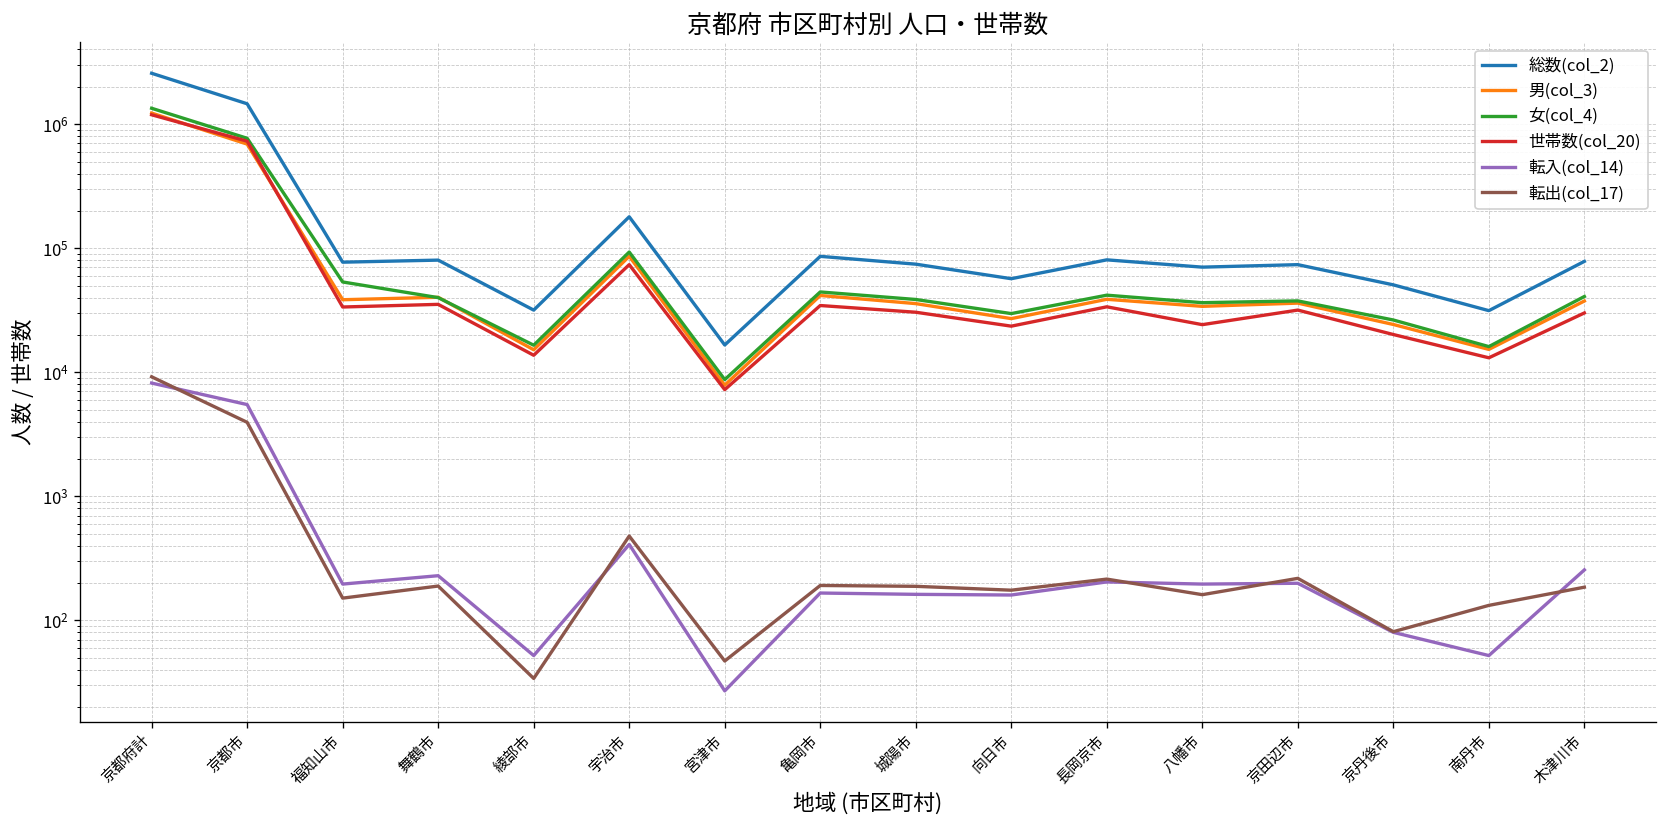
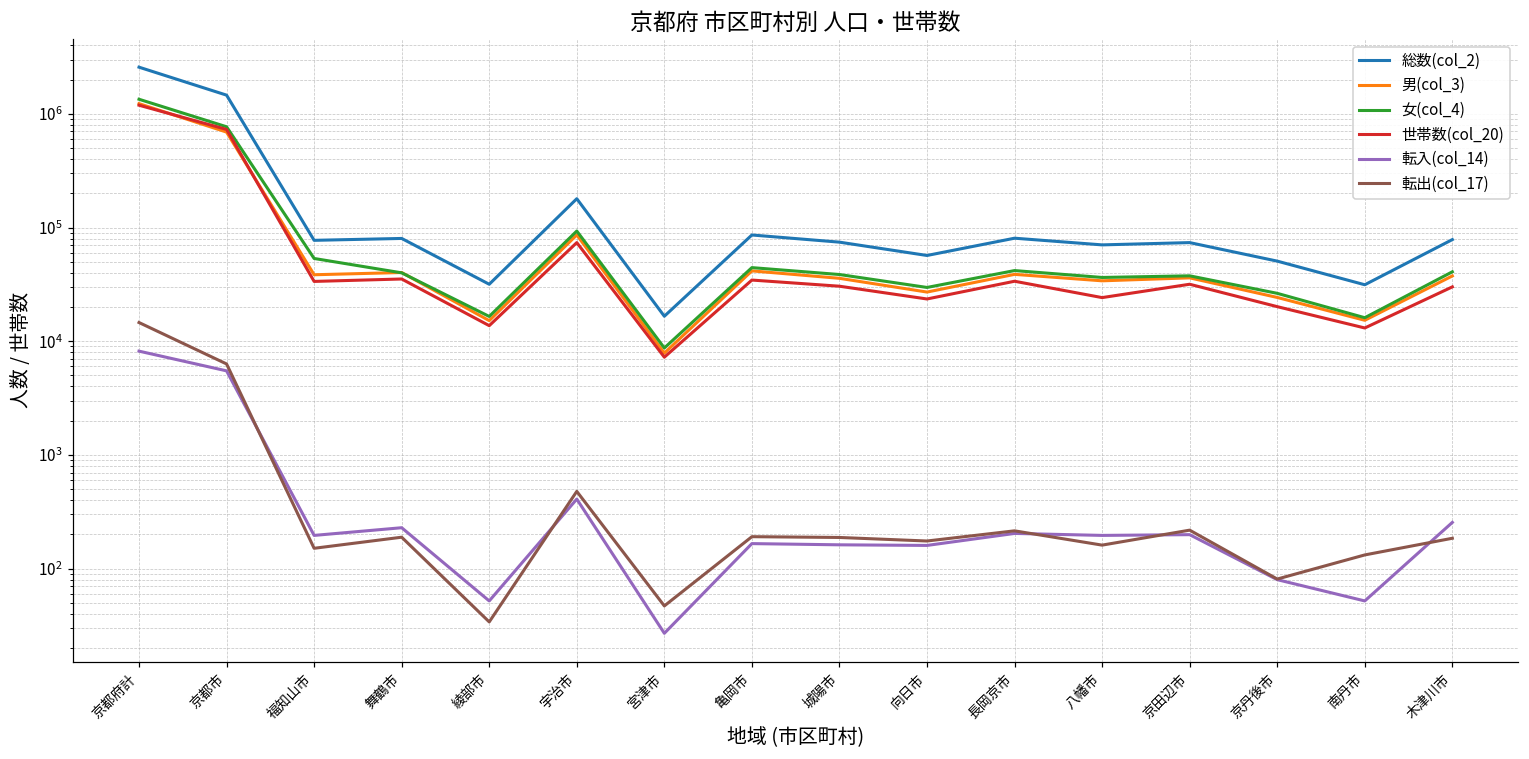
転出(col_17), 京都府計: 9000 -> 15000
転出(col_17), 京都市: 3900 -> 6000
